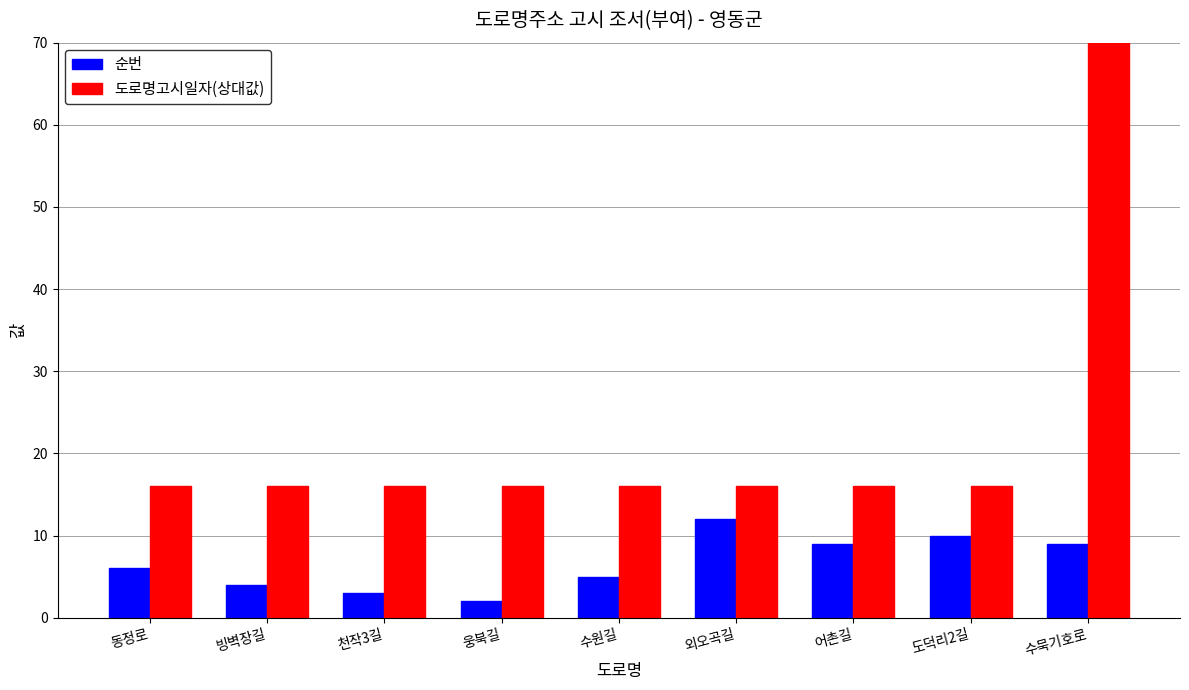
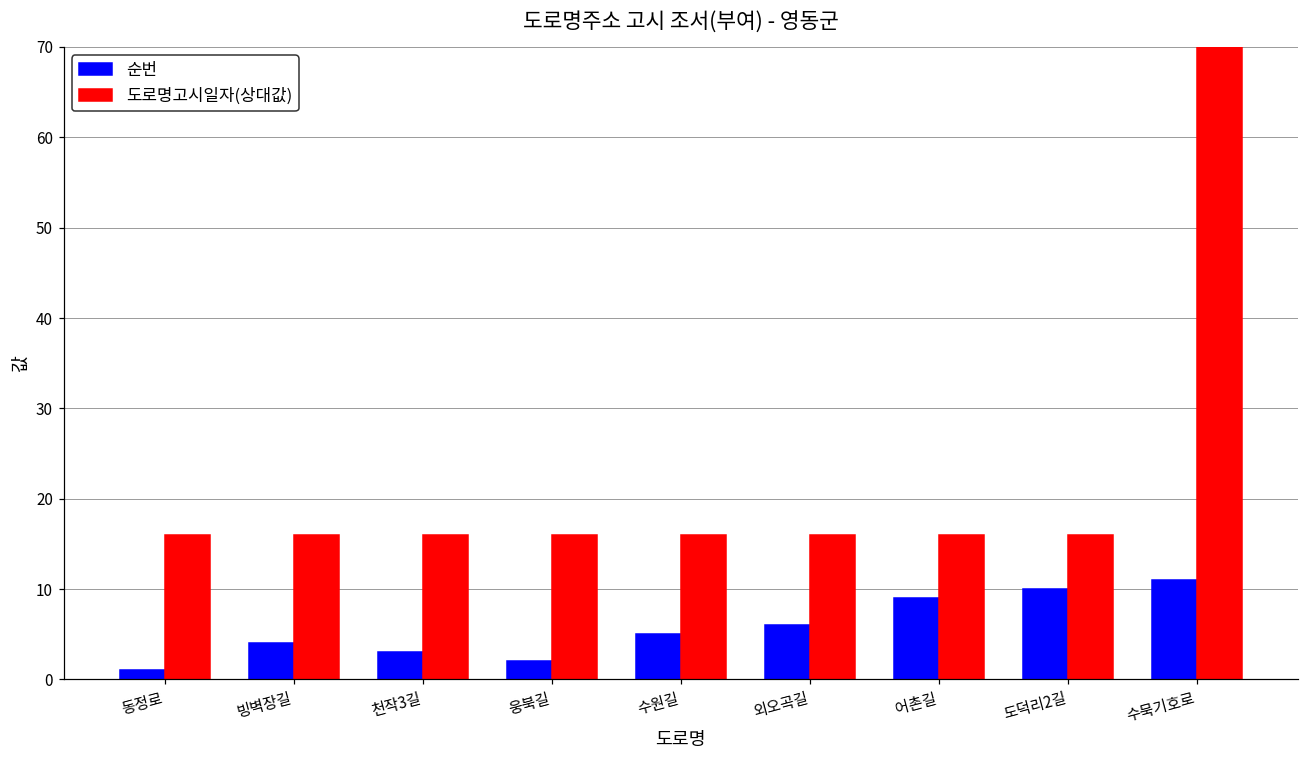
순번, 동정로: 6 -> 1
순번, 외오곡길: 12 -> 6
순번, 수묵기호로: 9 -> 11
